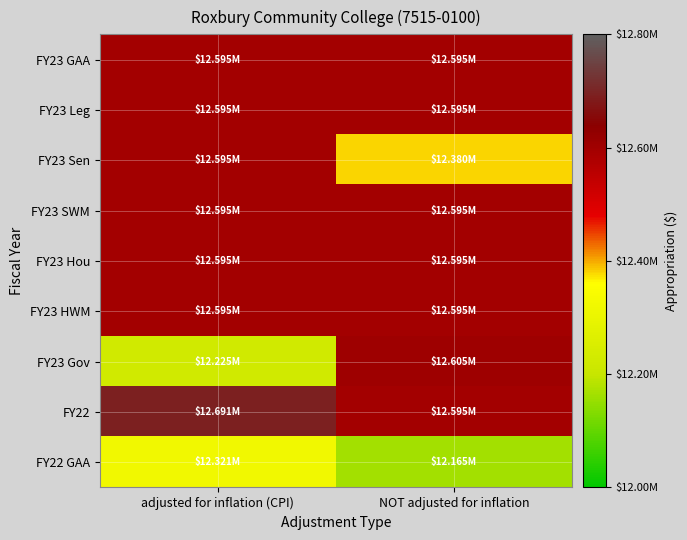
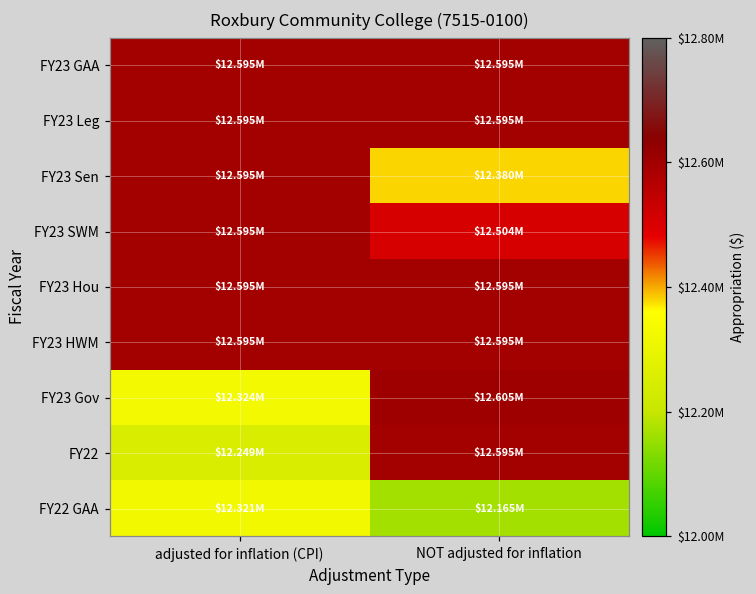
FY23 SWM, NOT adjusted for inflation: $12.595M -> $12.504M
FY23 Gov, adjusted for inflation (CPI): $12.225M -> $12.324M
FY22, adjusted for inflation (CPI): $12.691M -> $12.249M
